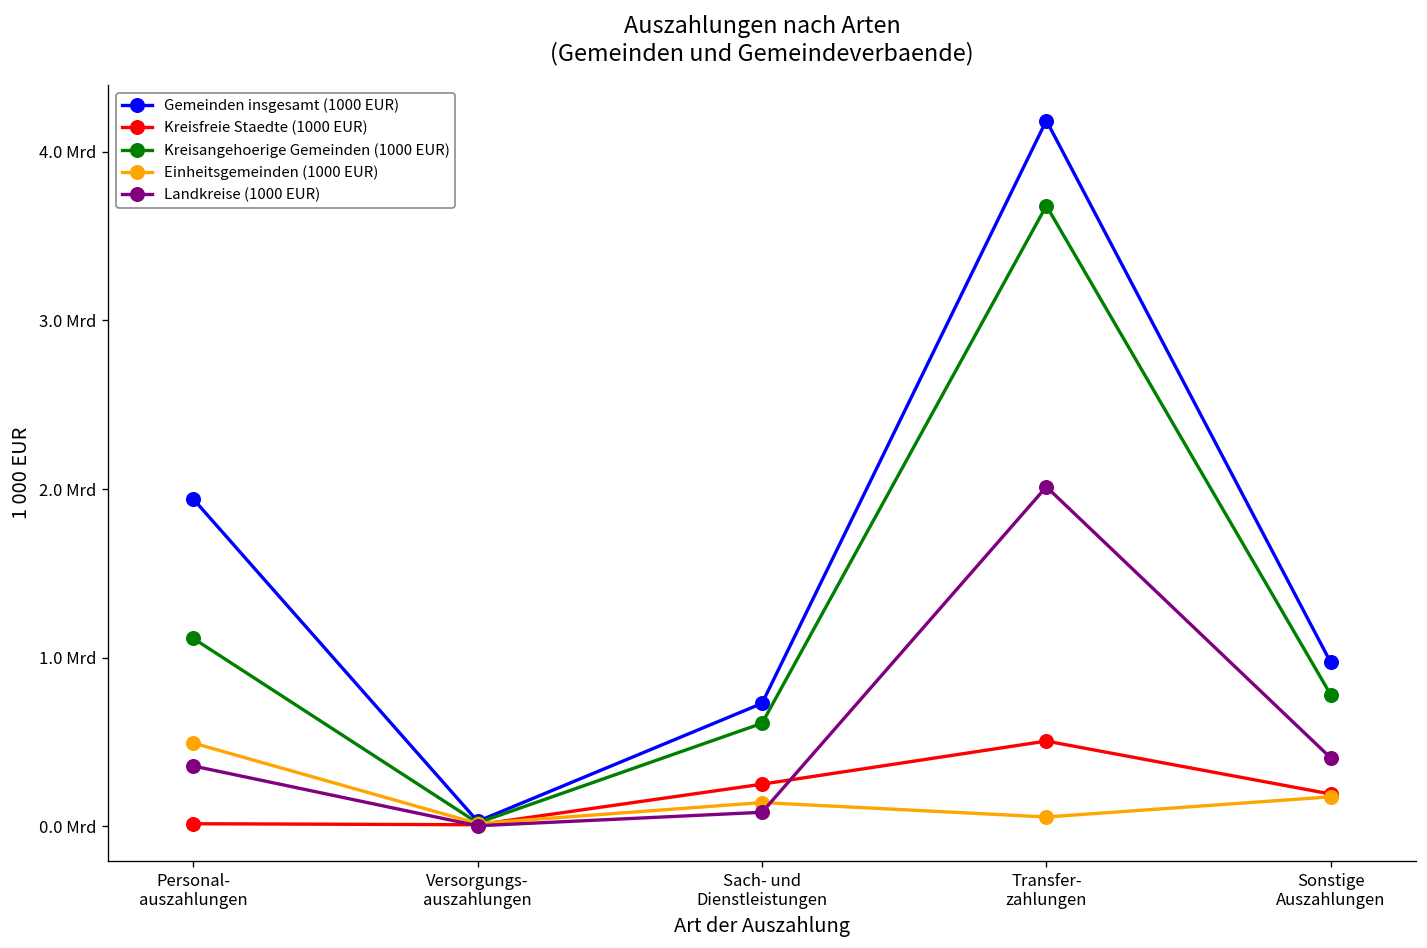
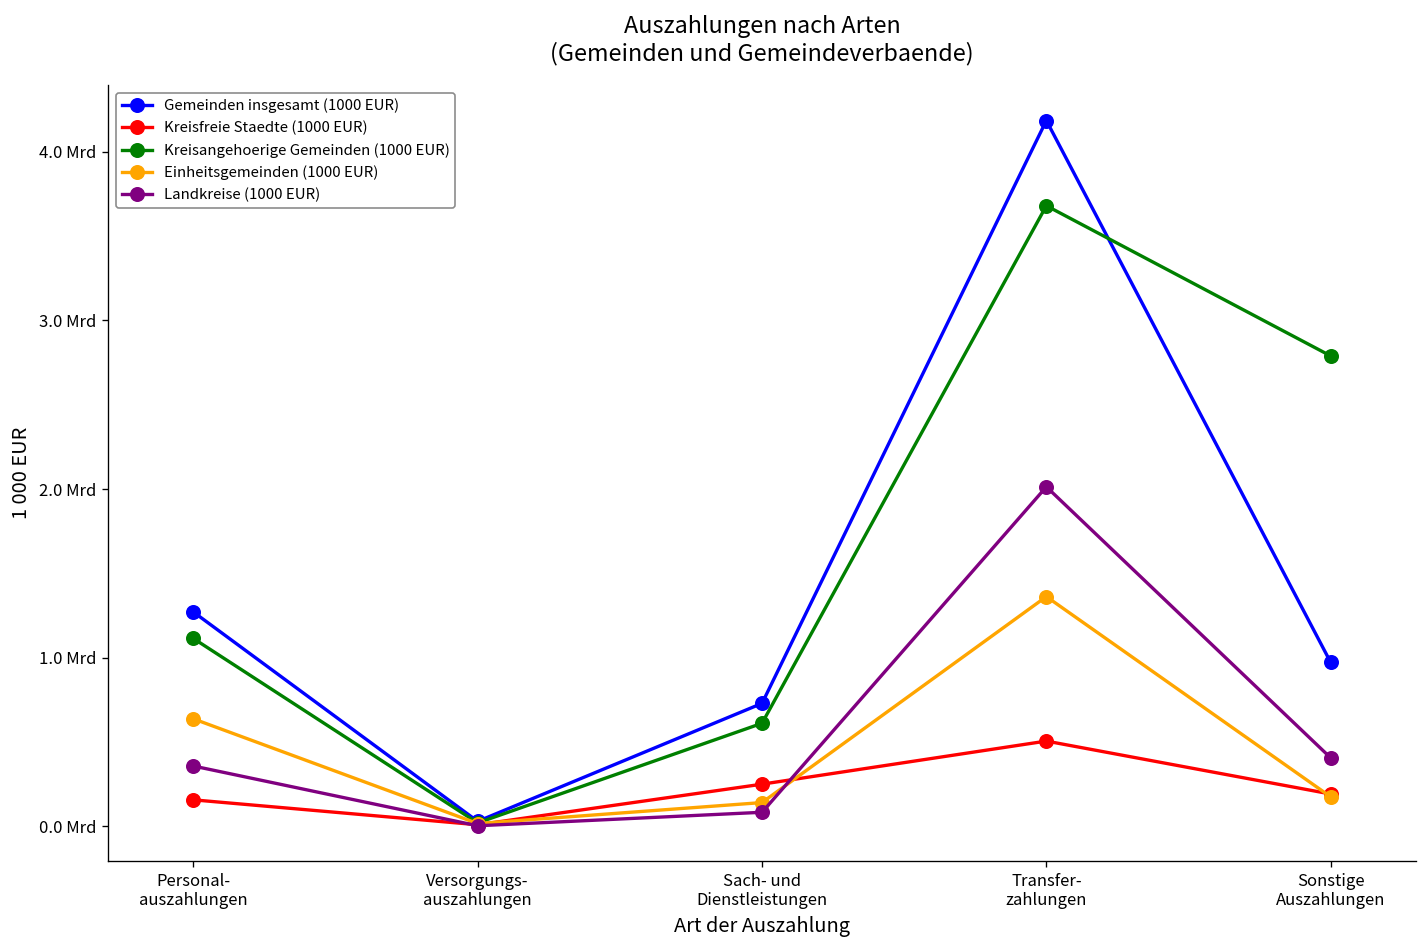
Gemeinden insgesamt (1000 EUR), Personal- auszahlungen: 1.94 Mrd -> 1.27 Mrd
Kreisfreie Staedte (1000 EUR), Personal- auszahlungen: 0.02 Mrd -> 0.16 Mrd
Einheitsgemeinden (1000 EUR), Personal- auszahlungen: 0.49 Mrd -> 0.64 Mrd
Einheitsgemeinden (1000 EUR), Transfer- zahlungen: 0.06 Mrd -> 1.36 Mrd
Kreisangehoerige Gemeinden (1000 EUR), Sonstige Auszahlungen: 0.78 Mrd -> 2.79 Mrd
